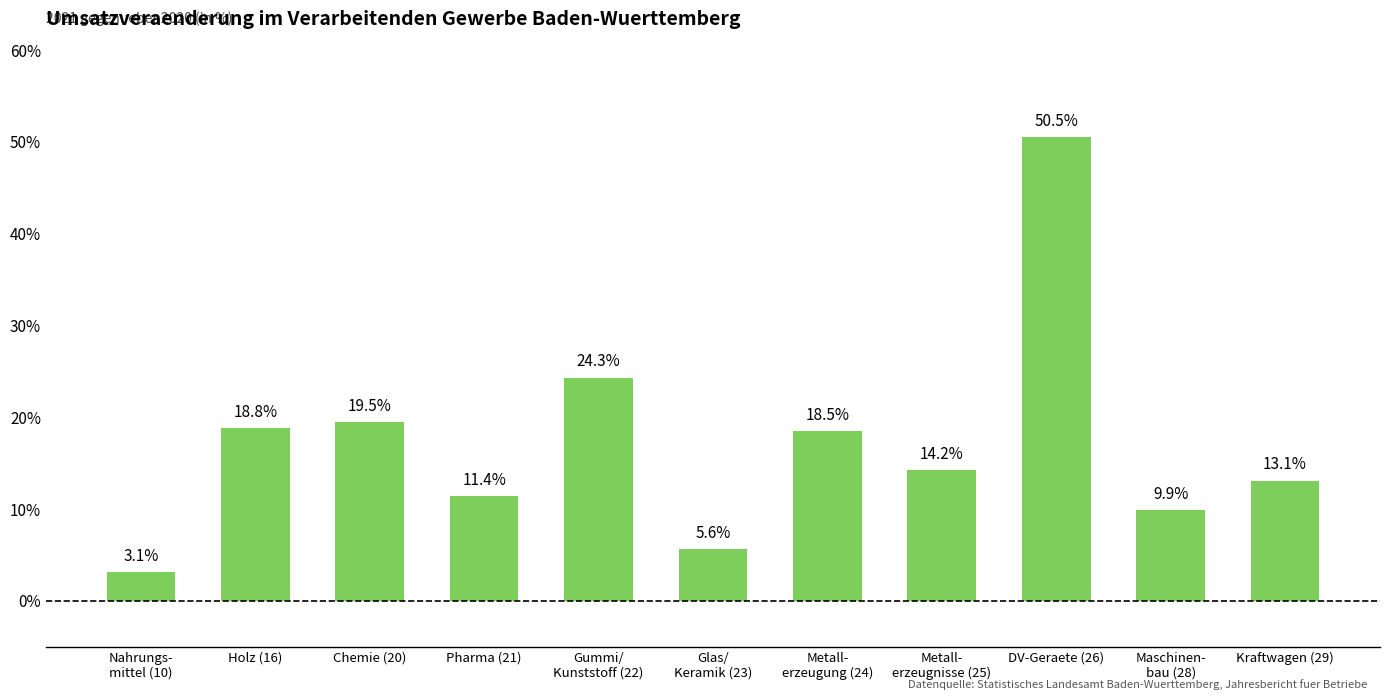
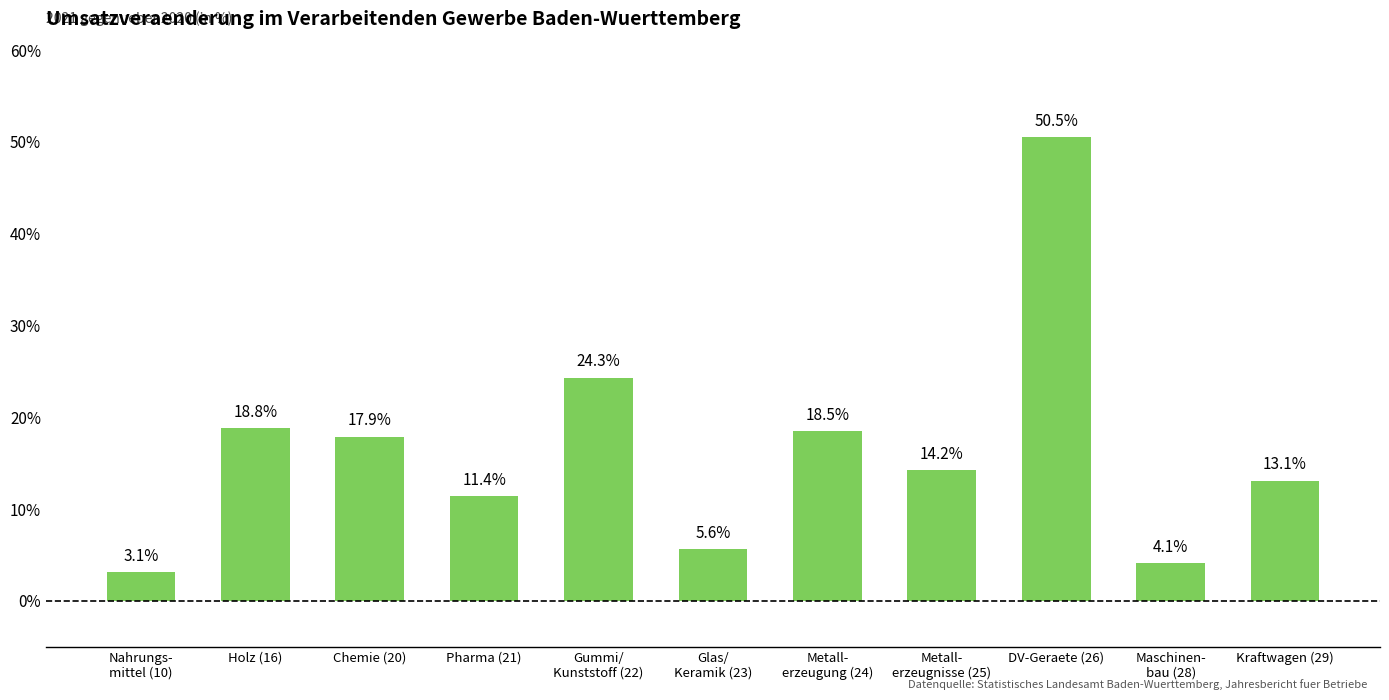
Chemie (20): 19.5% -> 17.9%
Maschinen- bau (28): 9.9% -> 4.1%
